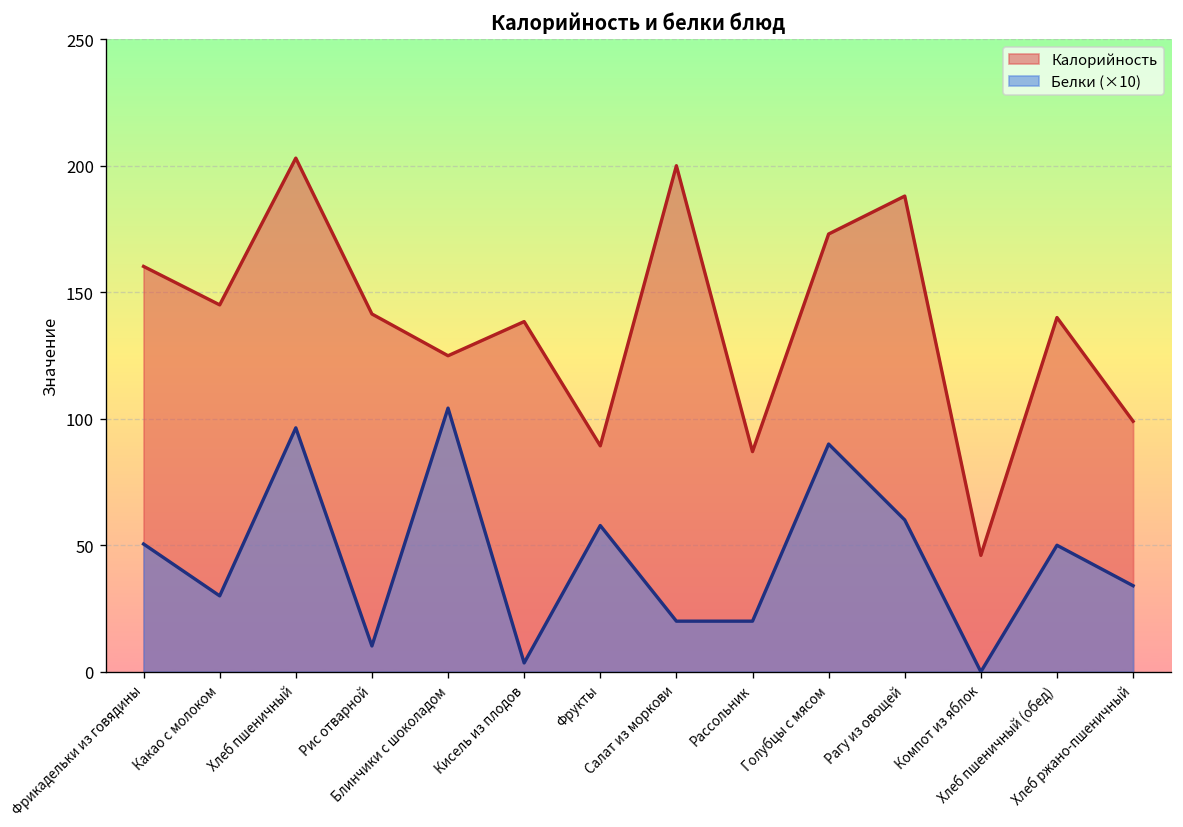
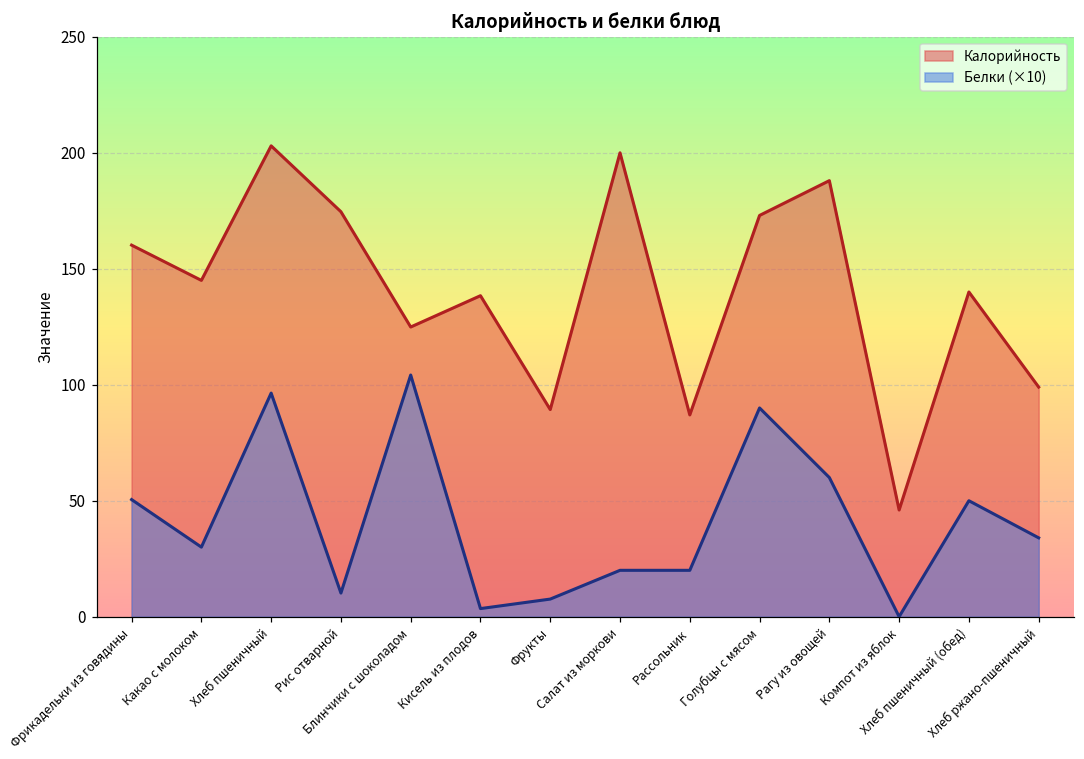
Калорийность, Рис отварной: 141 -> 175
Белки (×10), Фрукты: 58 -> 8
